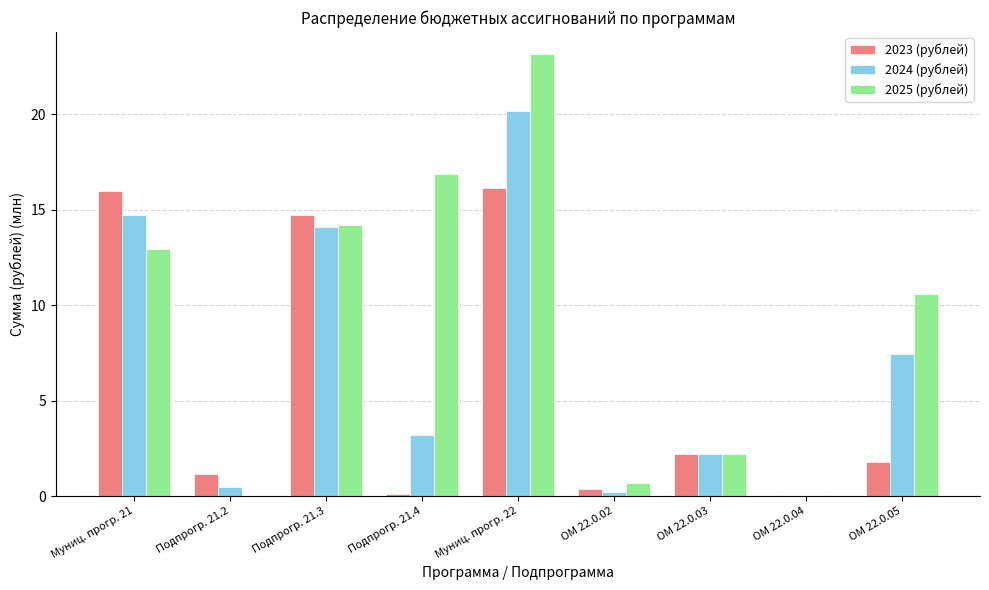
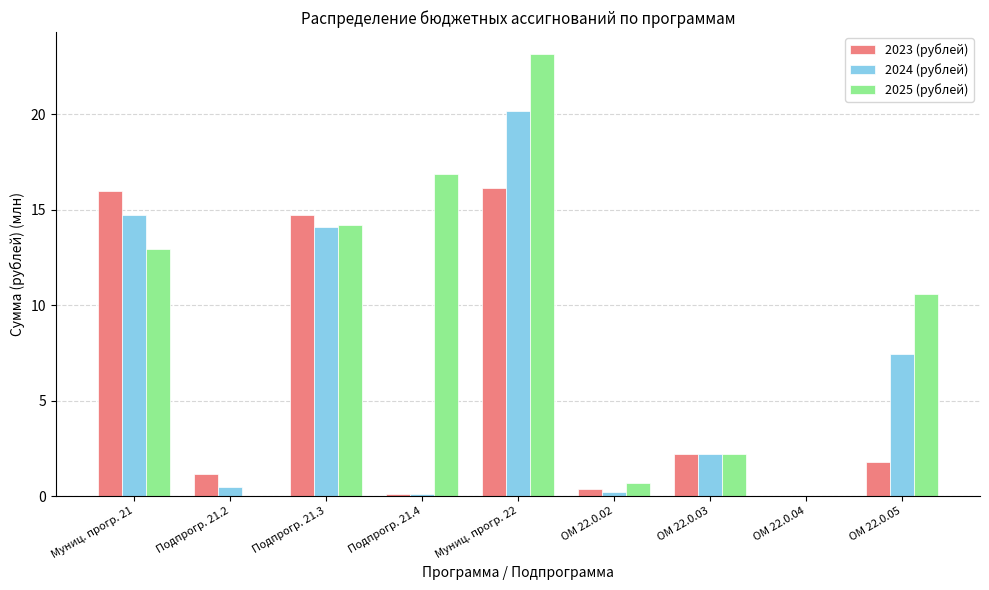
2024 (рублей), Подпрогр. 21.4: 3.2 -> 0.1
